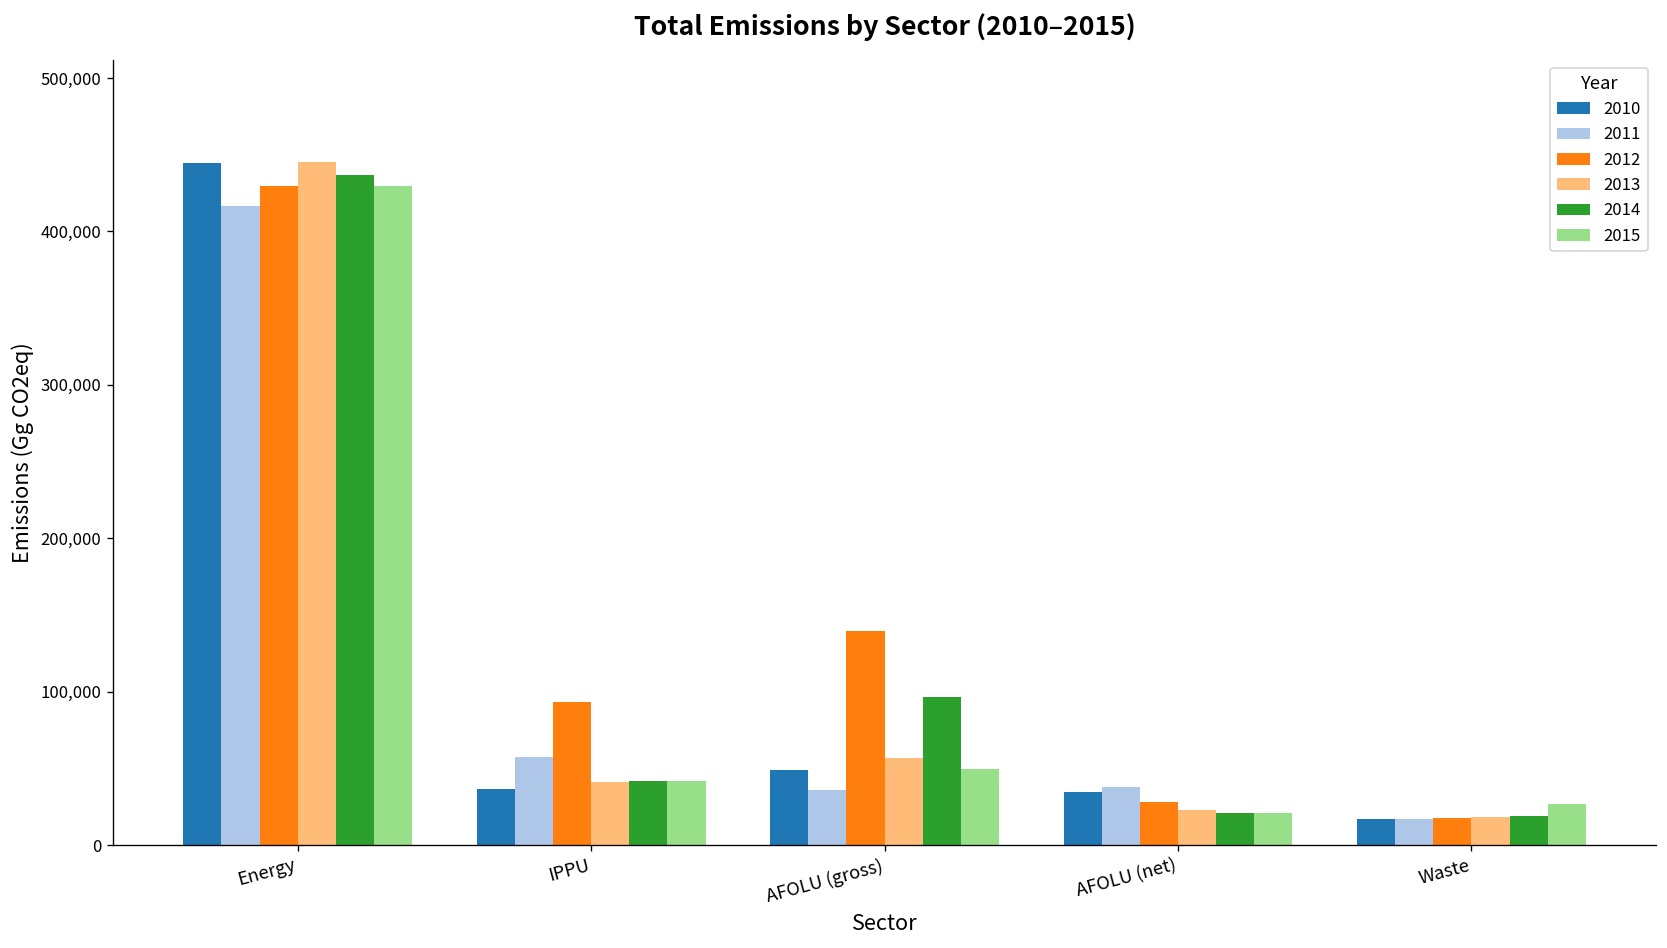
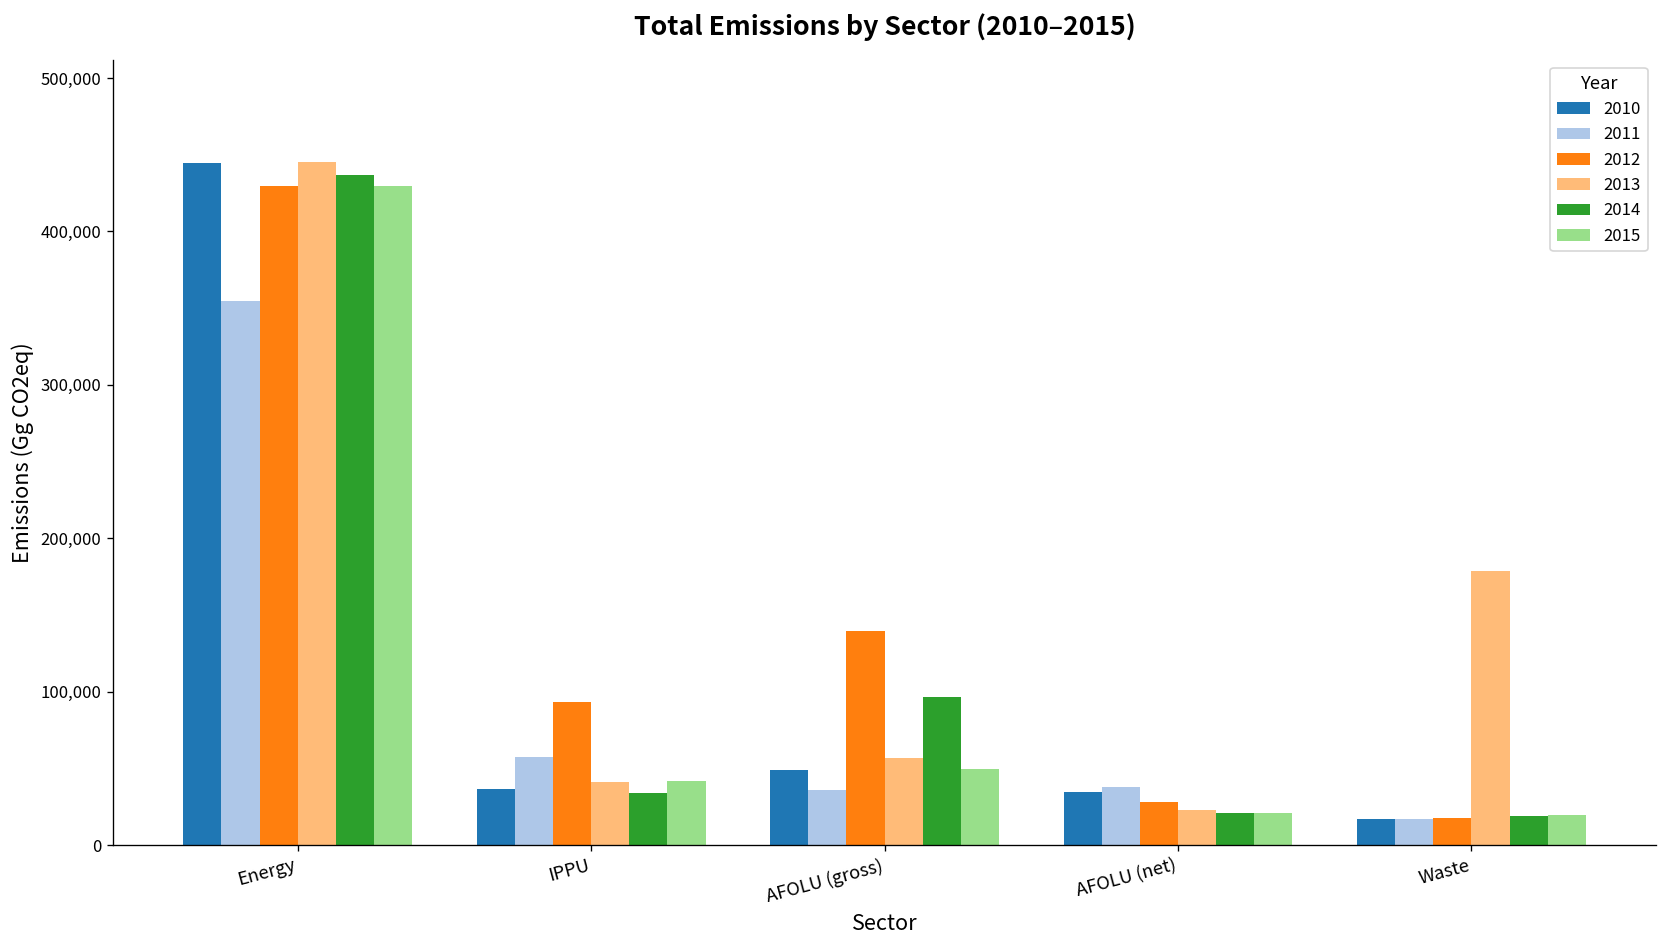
2011, Energy: 416,000 -> 354,000
2014, IPPU: 42,000 -> 34,000
2013, Waste: 18,000 -> 179,000
2015, Waste: 27,000 -> 20,000
